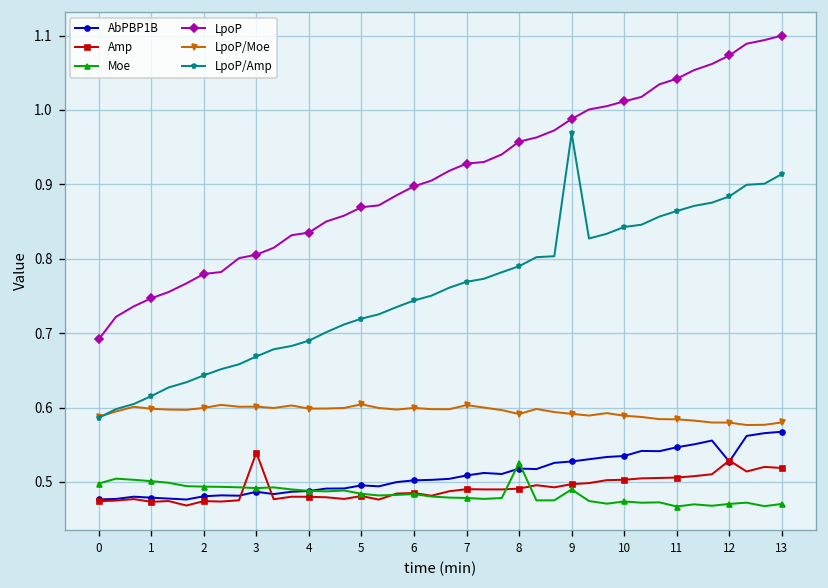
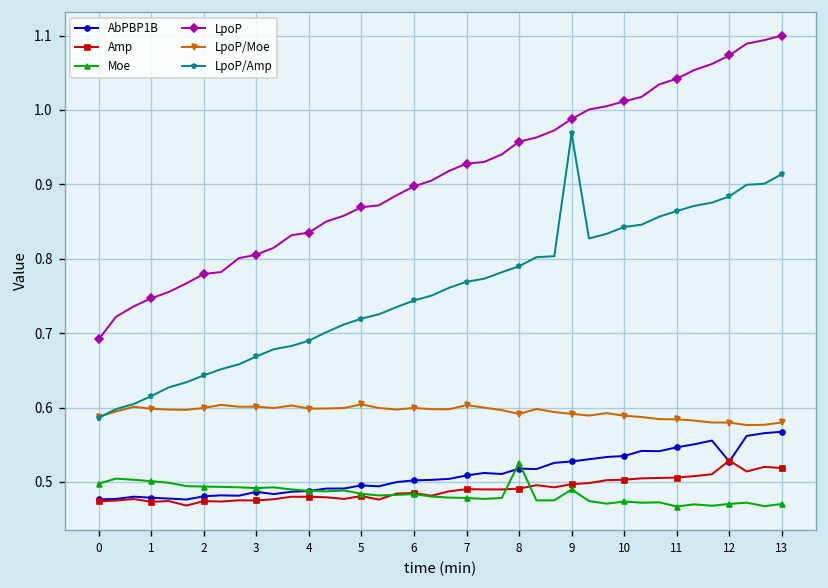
Amp, 3: 0.54 -> 0.48
